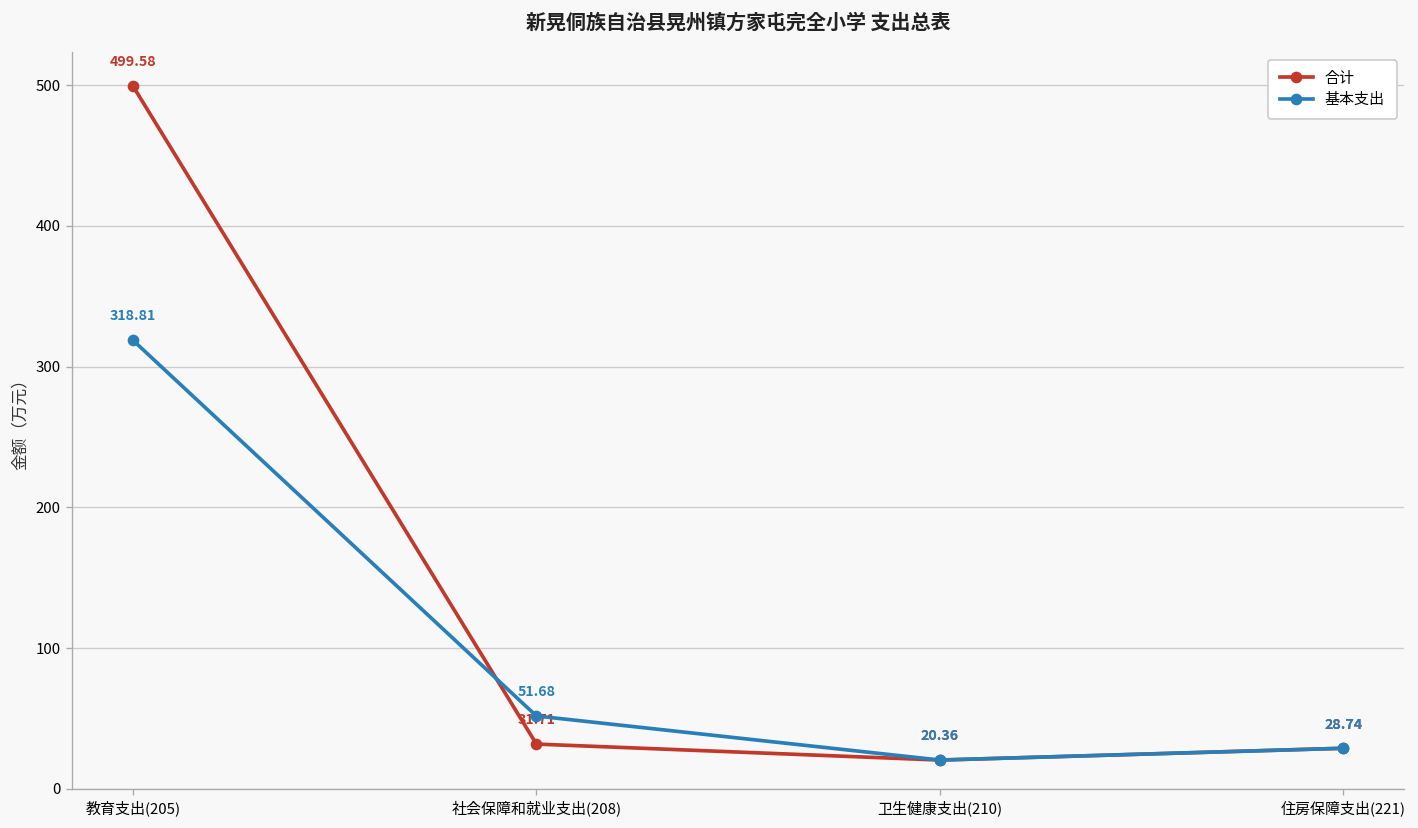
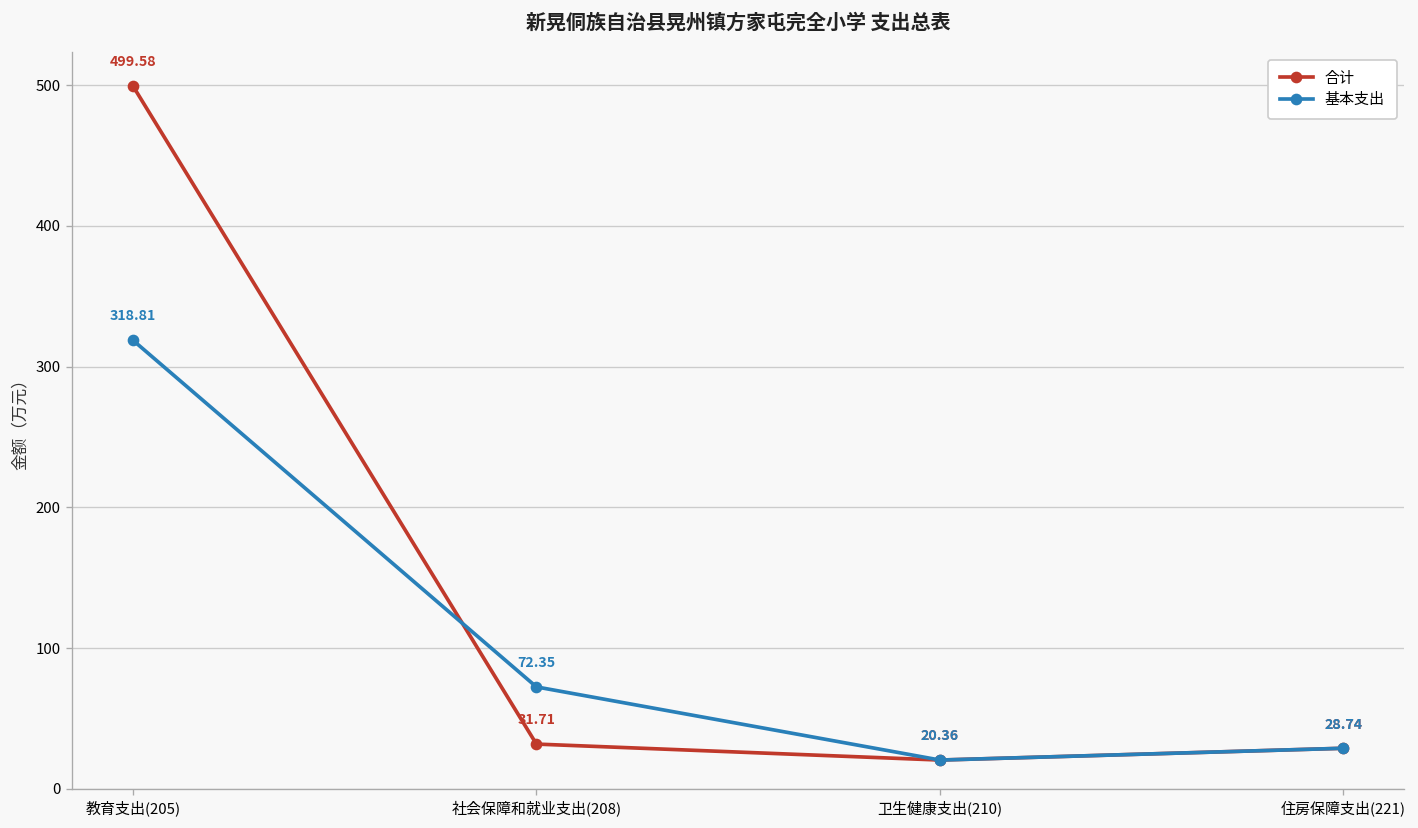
基本支出, 社会保障和就业支出(208): 51.68 -> 72.35
